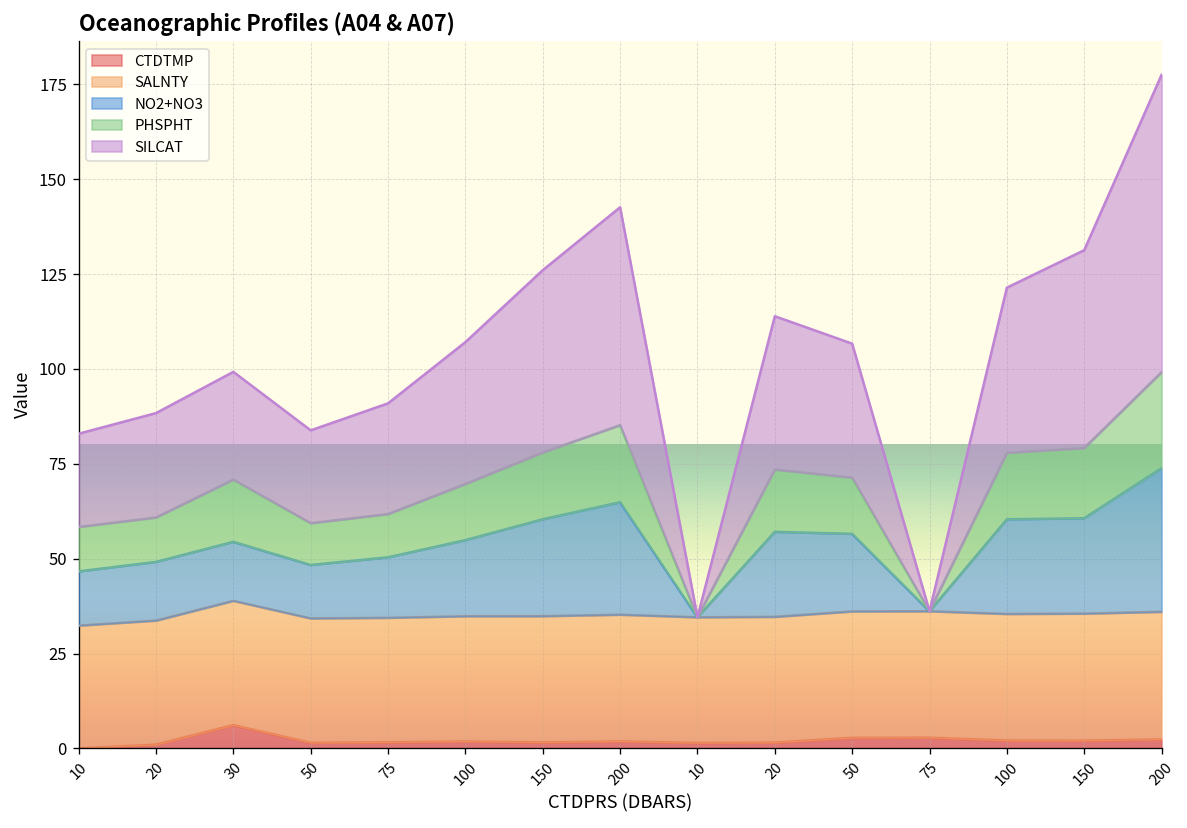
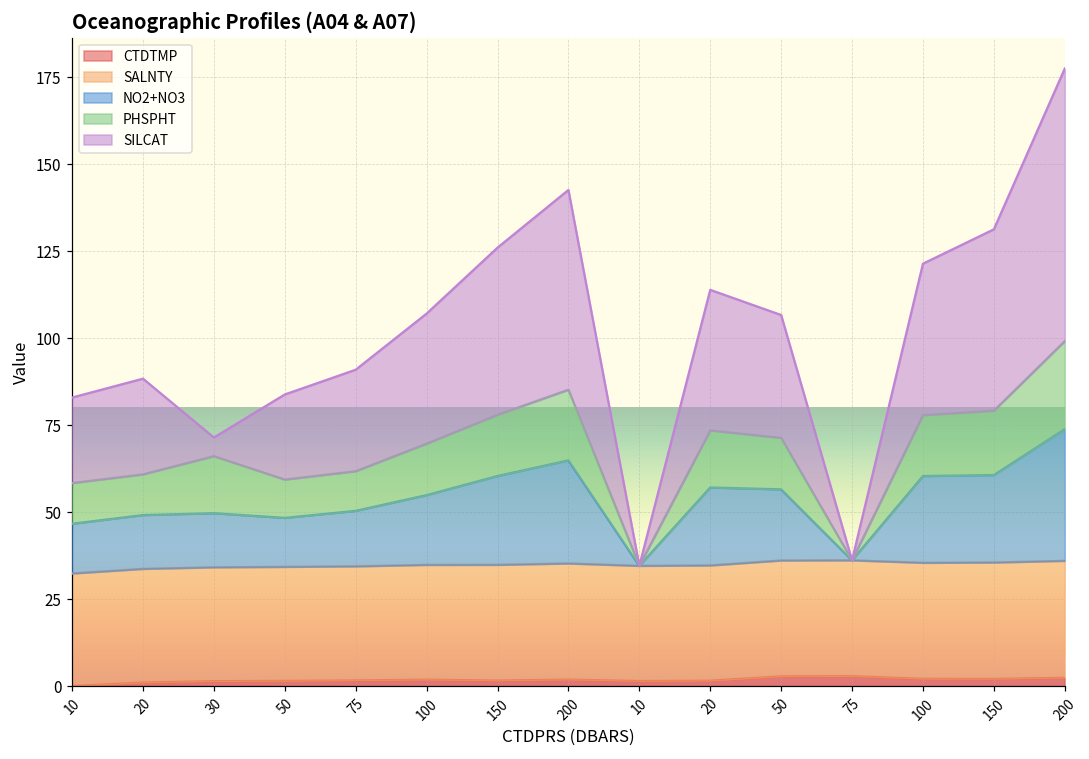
CTDTMP, 30: 6 -> 1
SILCAT, 30: 28 -> 5
